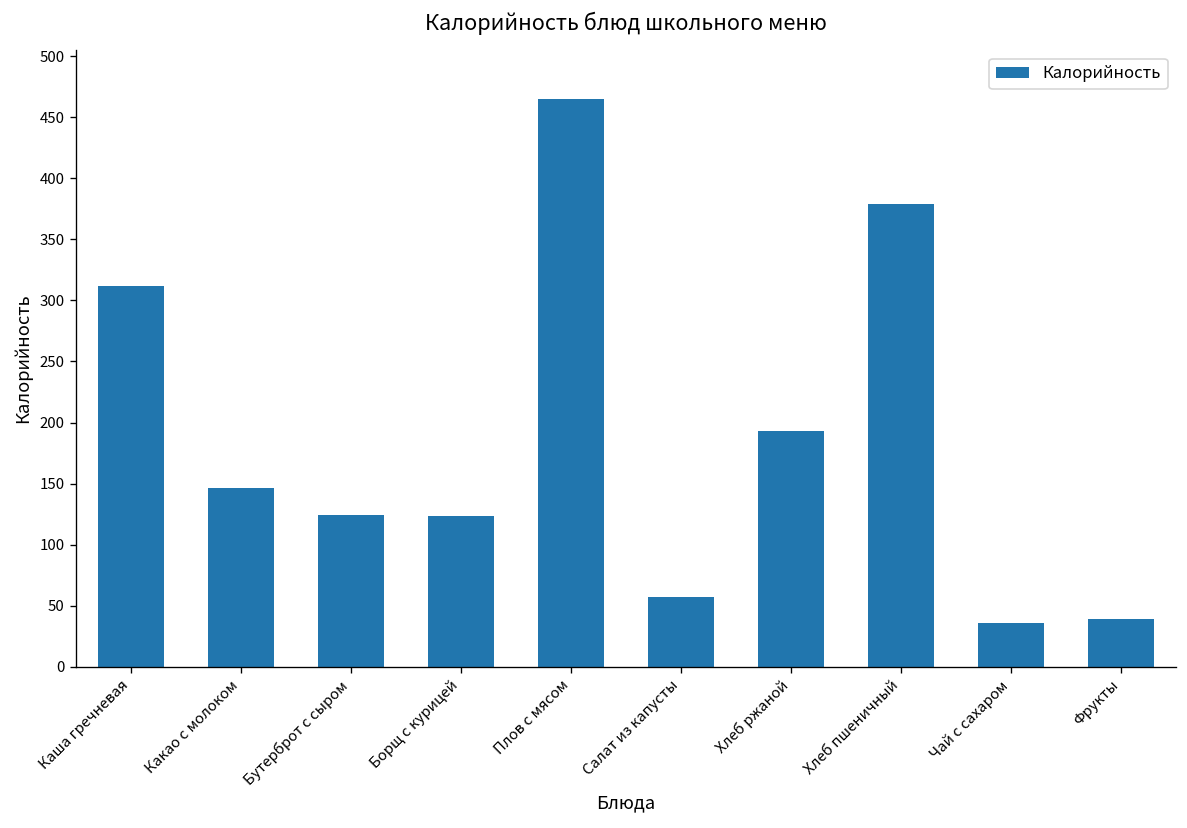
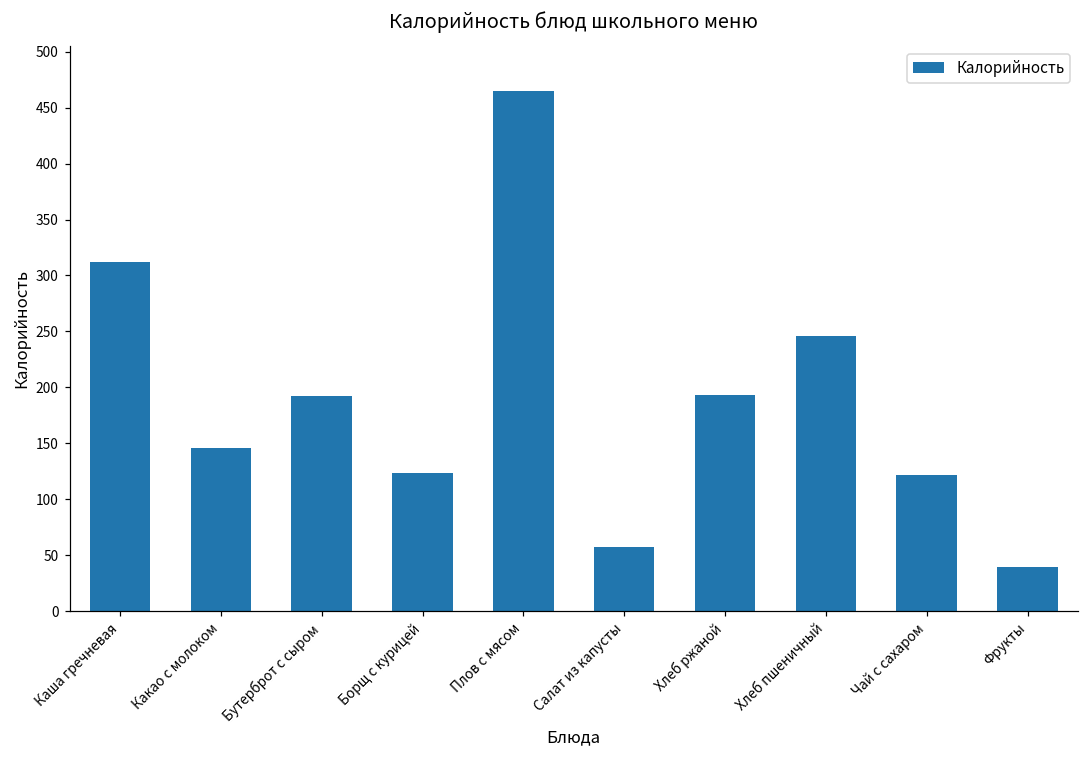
Бутерброт с сыром: 124 -> 192
Хлеб пшеничный: 379 -> 246
Чай с сахаром: 36 -> 122
